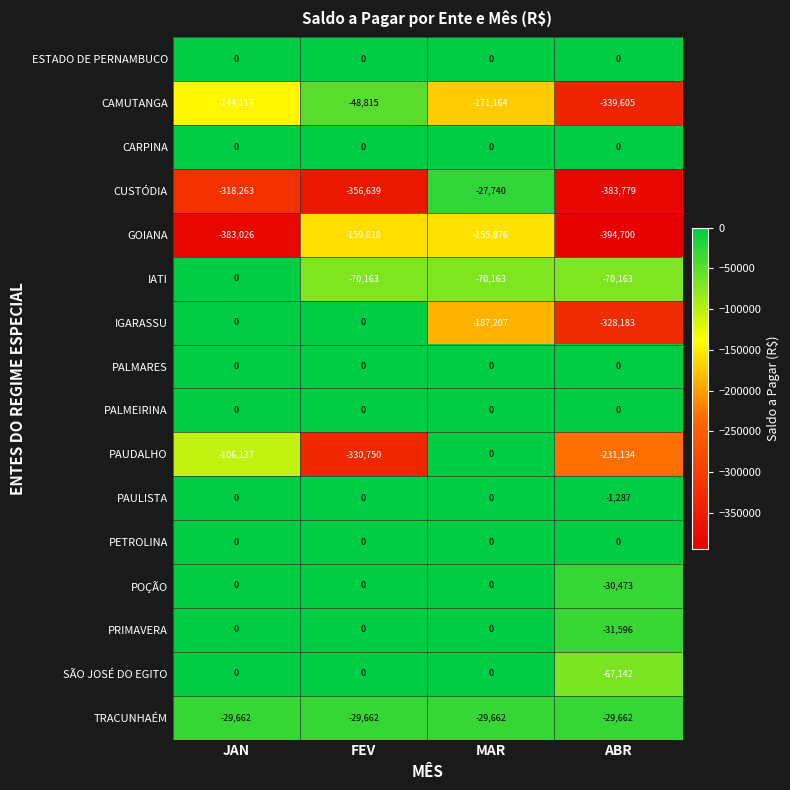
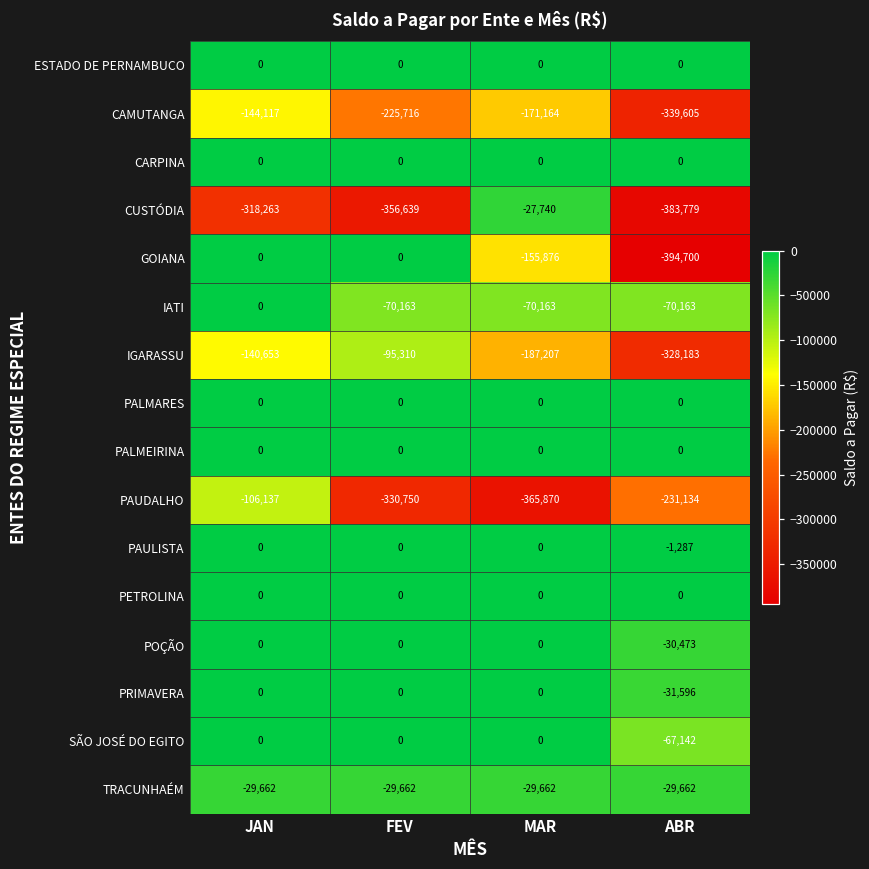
CAMUTANGA, FEV: -48,815 -> -225,716
GOIANA, JAN: -383,026 -> 0
GOIANA, FEV: -159,818 -> 0
IGARASSU, JAN: 0 -> -140,653
IGARASSU, FEV: 0 -> -95,310
PAUDALHO, MAR: 0 -> -365,870
